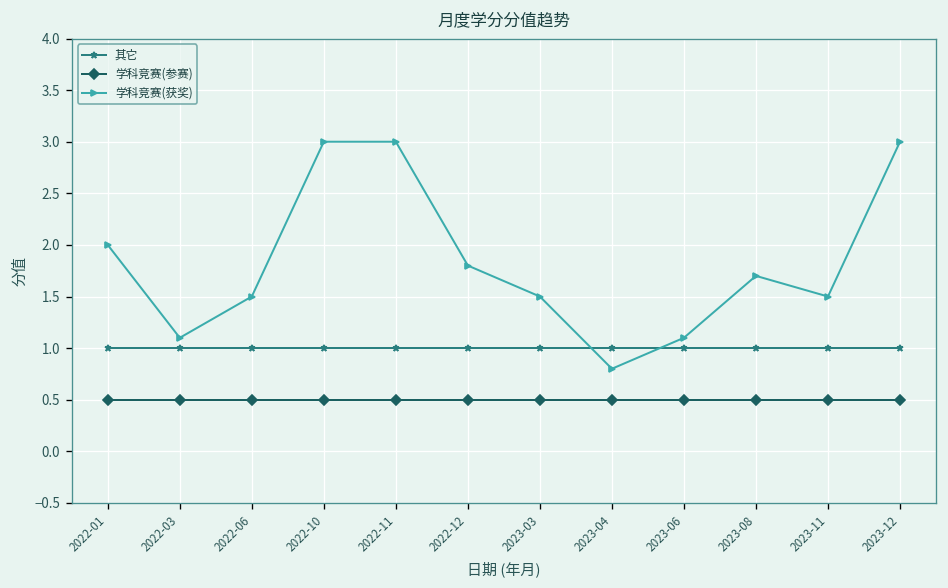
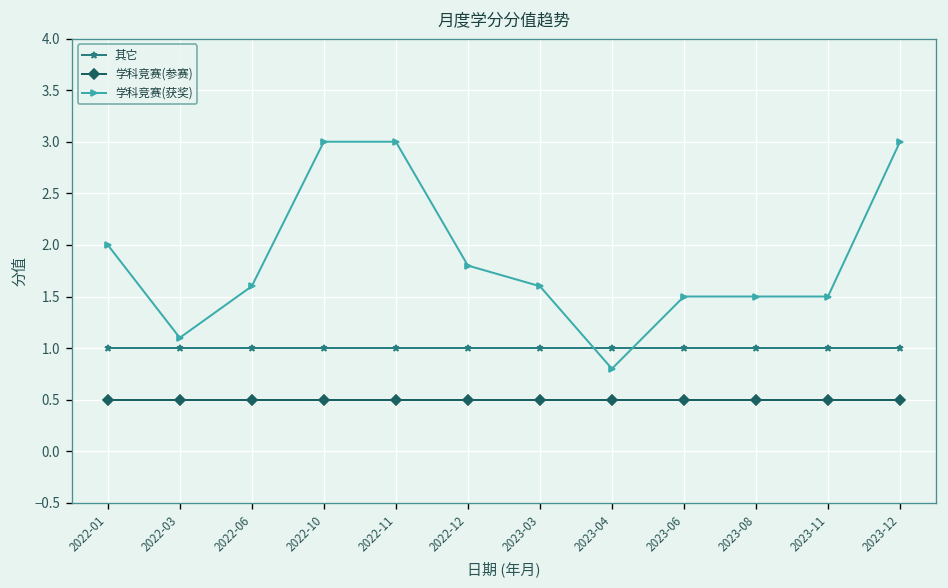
学科竞赛(获奖), 2022-06: 1.5 -> 1.6
学科竞赛(获奖), 2023-03: 1.5 -> 1.6
学科竞赛(获奖), 2023-06: 1.1 -> 1.5
学科竞赛(获奖), 2023-08: 1.7 -> 1.5
